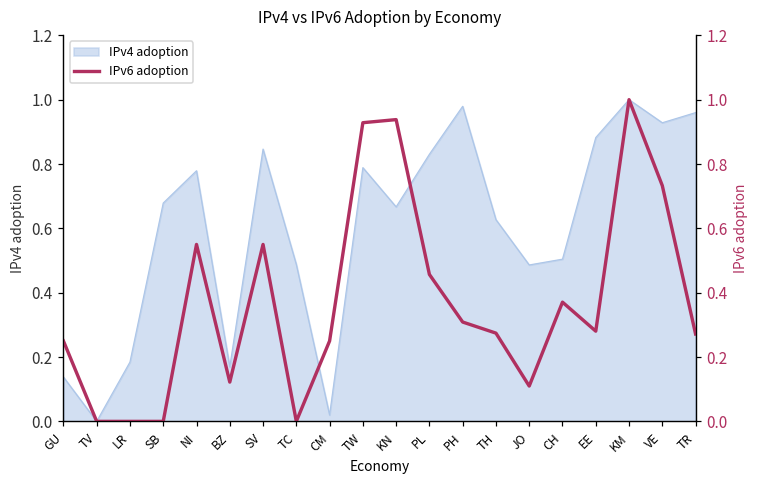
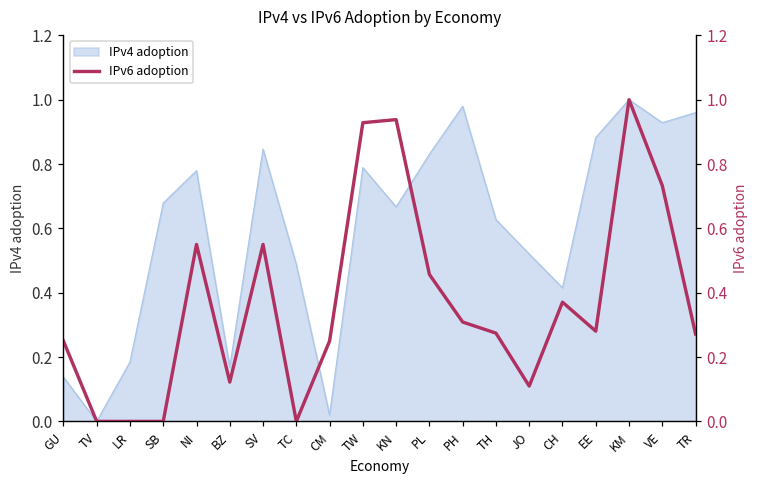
IPv4 adoption, JO: 0.49 -> 0.52
IPv4 adoption, CH: 0.50 -> 0.42
